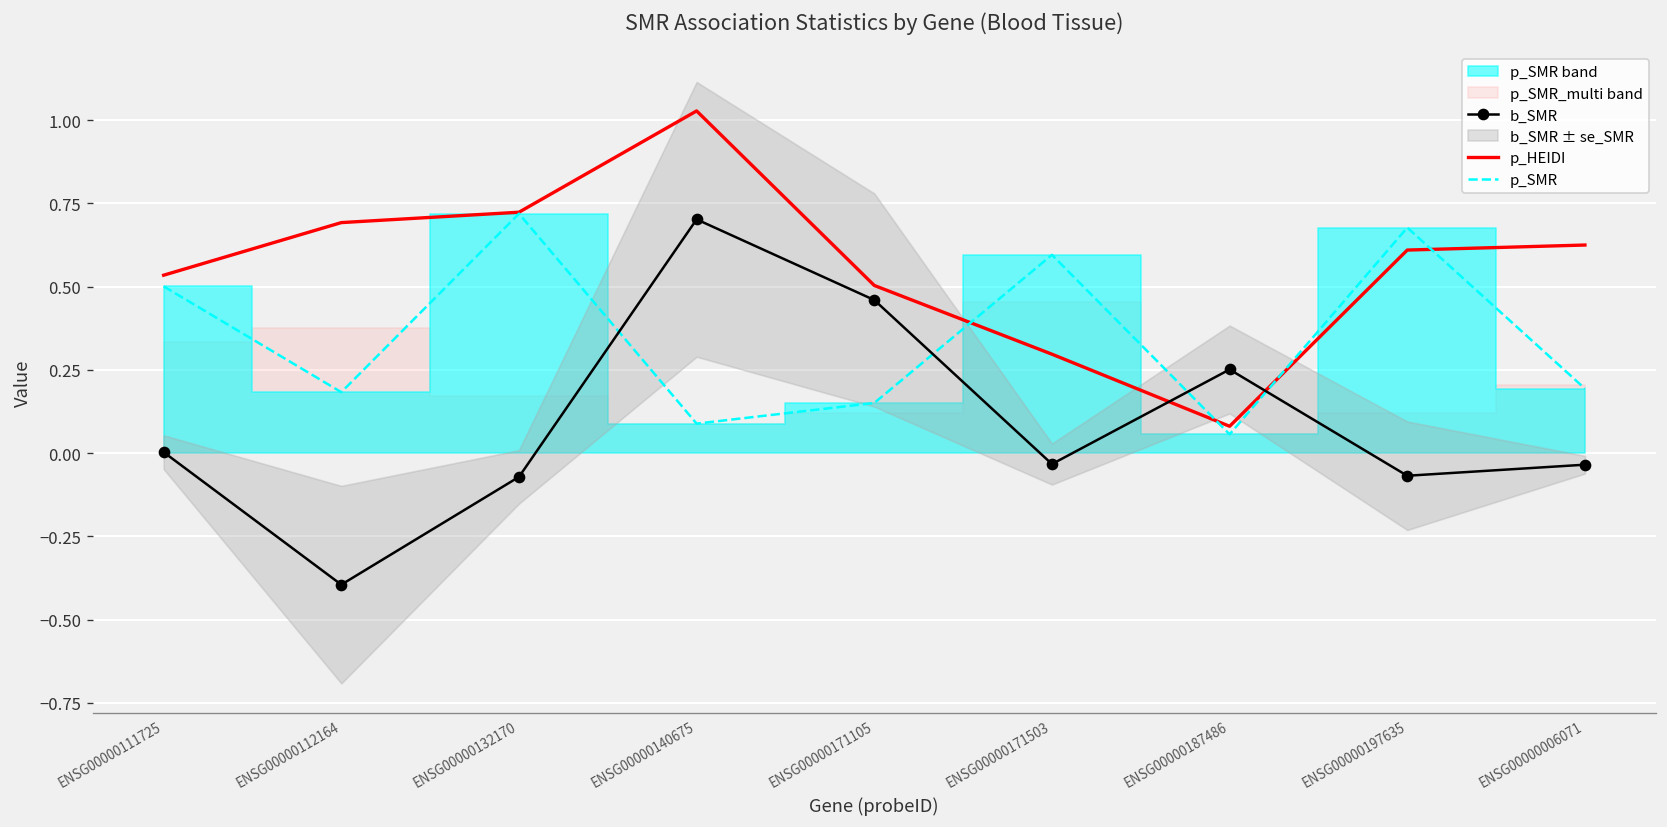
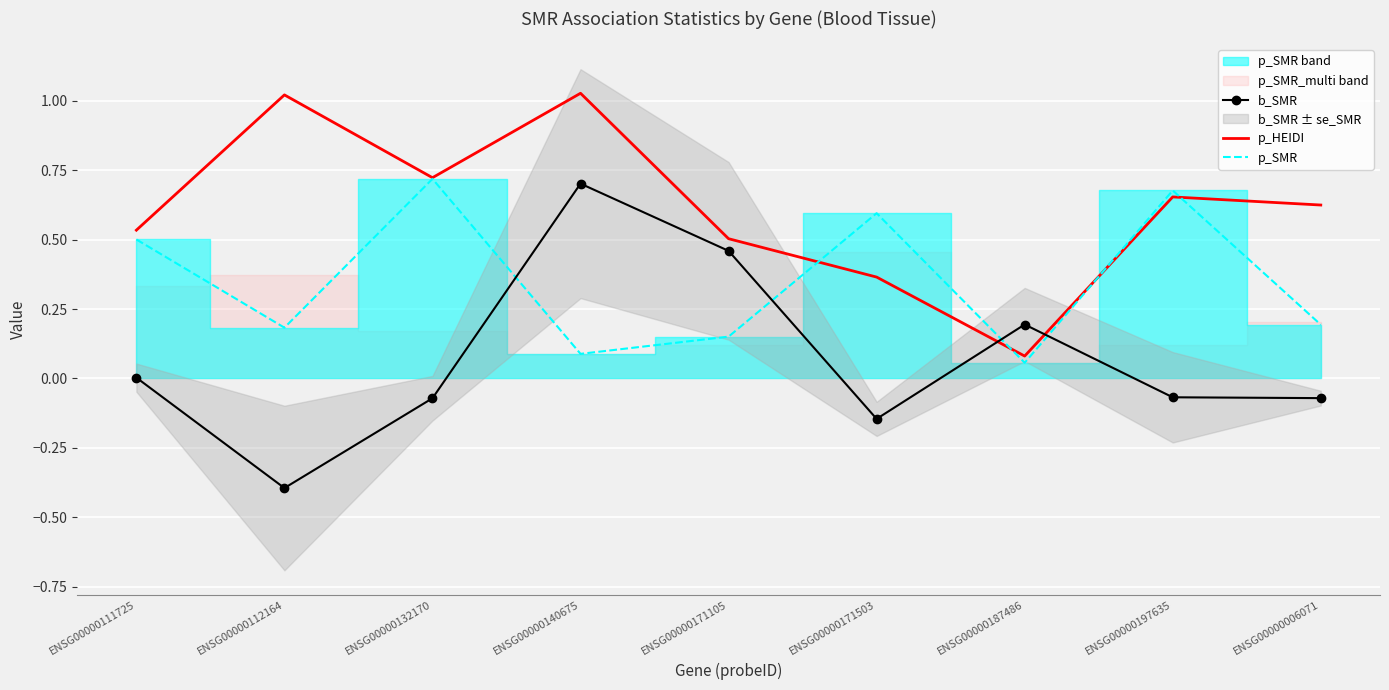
p_HEIDI, ENSG00000112164: 0.69 -> 1.02
b_SMR, ENSG00000171503: -0.03 -> -0.15
p_HEIDI, ENSG00000171503: 0.30 -> 0.37
b_SMR, ENSG00000187486: 0.25 -> 0.19
p_HEIDI, ENSG00000197635: 0.61 -> 0.65
b_SMR, ENSG00000006071: -0.03 -> -0.07
